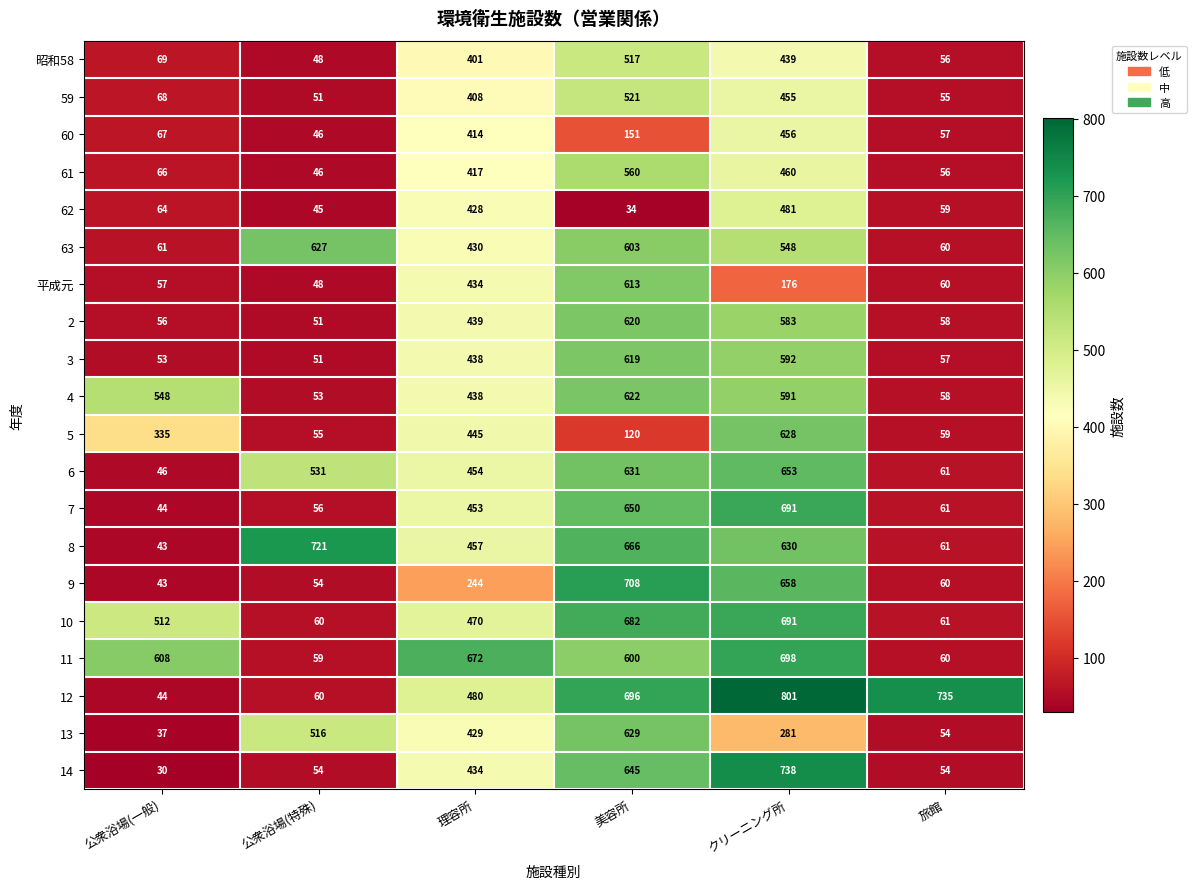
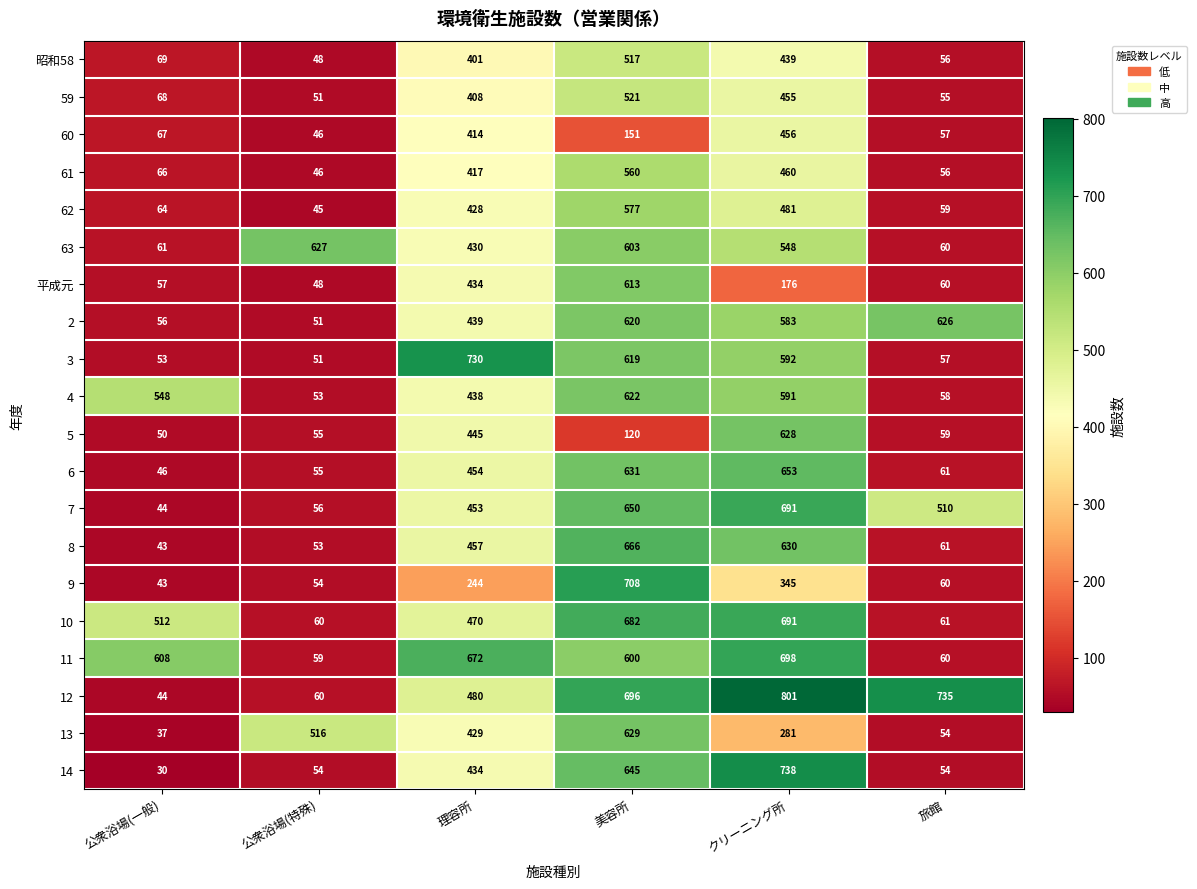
62, 美容所: 34 -> 577
2, 旅館: 58 -> 626
3, 理容所: 438 -> 730
5, 公衆浴場(一般): 335 -> 50
6, 公衆浴場(特殊): 531 -> 55
7, 旅館: 61 -> 510
8, 公衆浴場(特殊): 721 -> 53
9, クリーニング所: 658 -> 345
